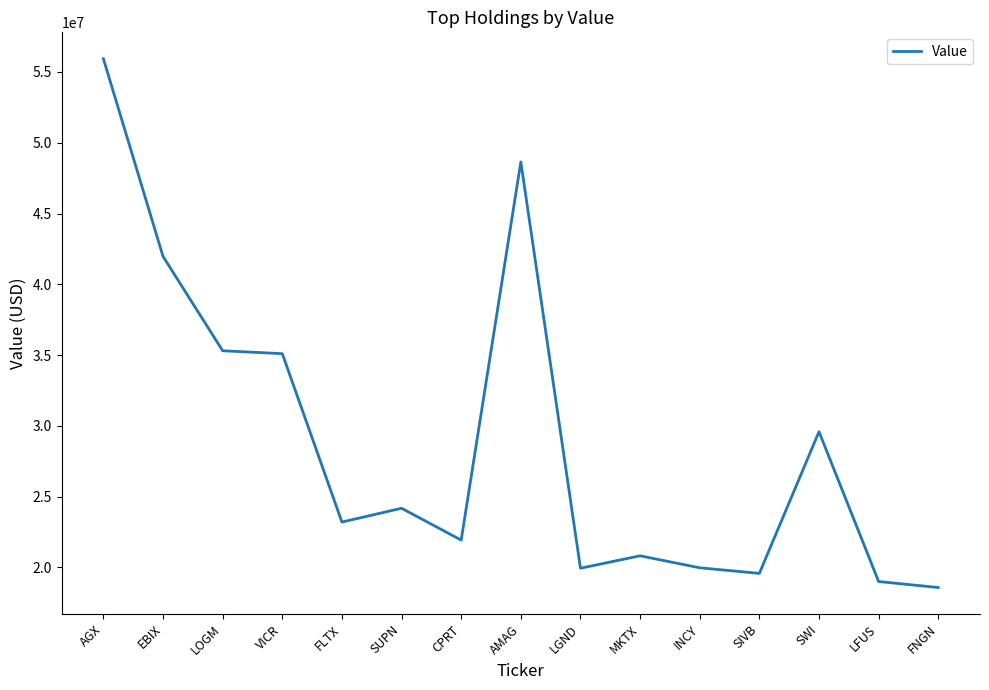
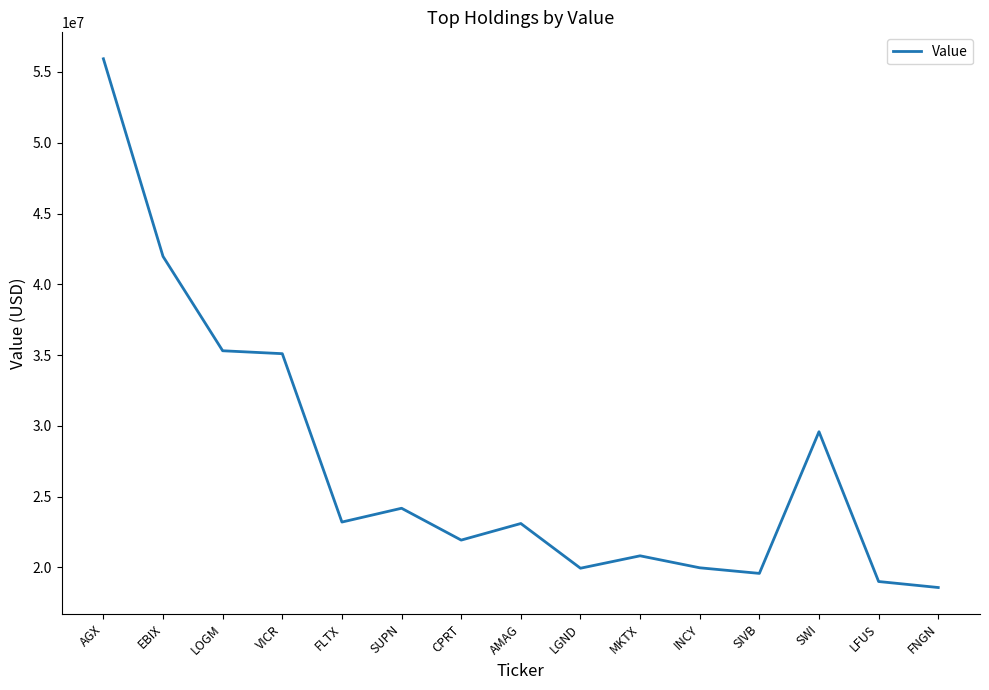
AMAG: 48600000 -> 23100000
